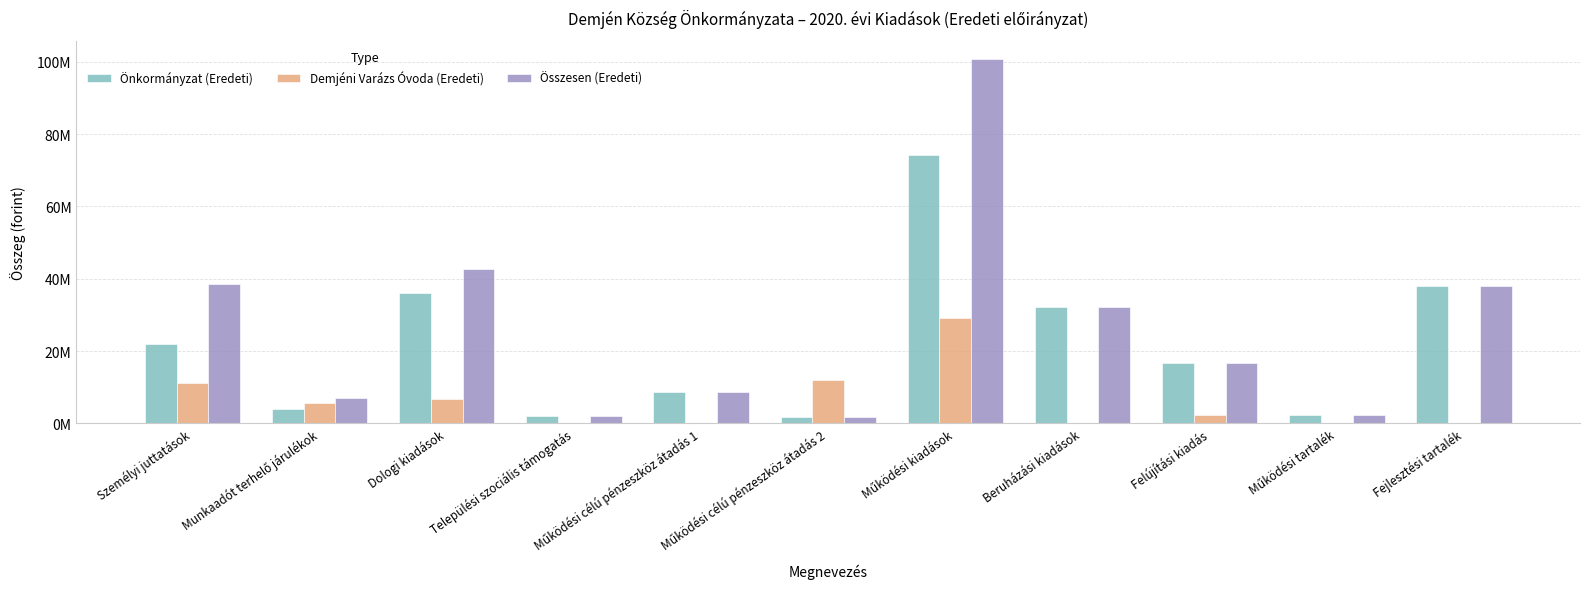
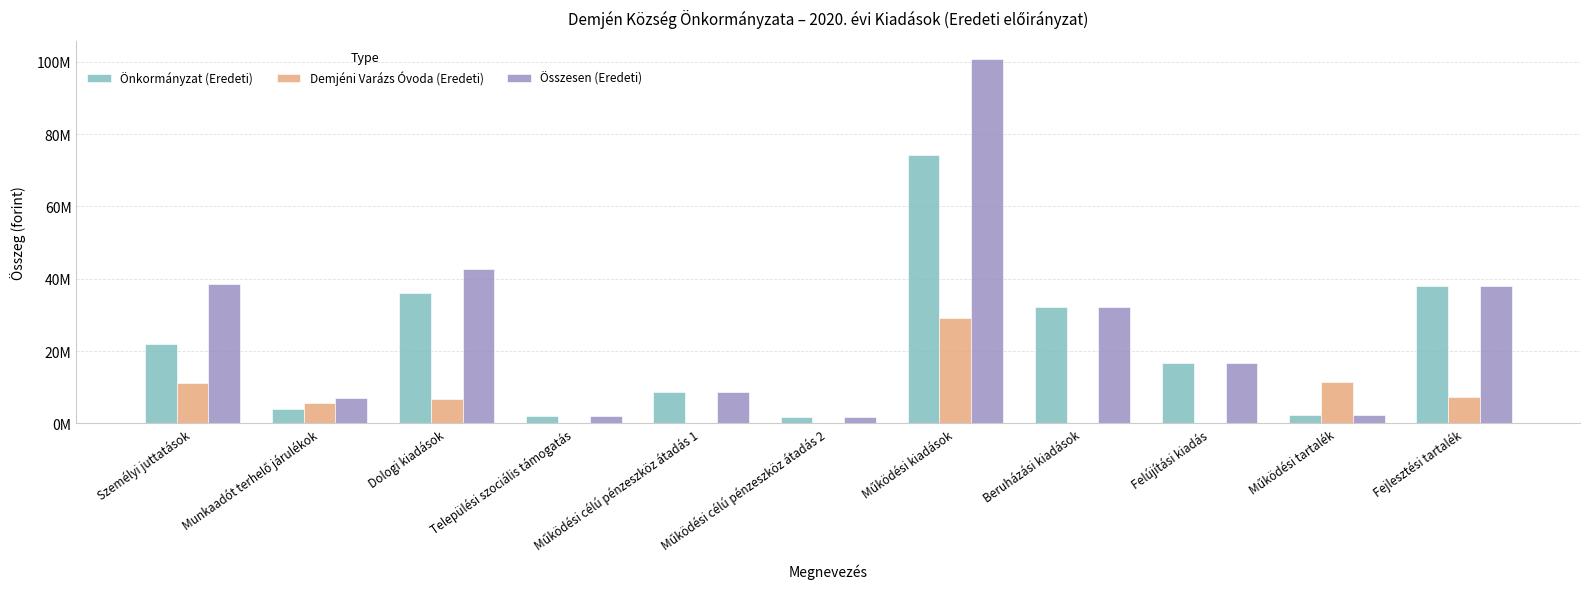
Demjéni Varázs Óvoda (Eredeti), Működési célú pénzeszköz átadás 2: 12000000 -> 0
Demjéni Varázs Óvoda (Eredeti), Felújítási kiadás: 2000000 -> 0
Demjéni Varázs Óvoda (Eredeti), Működési tartalék: 0 -> 11000000
Demjéni Varázs Óvoda (Eredeti), Fejlesztési tartalék: 0 -> 7000000
